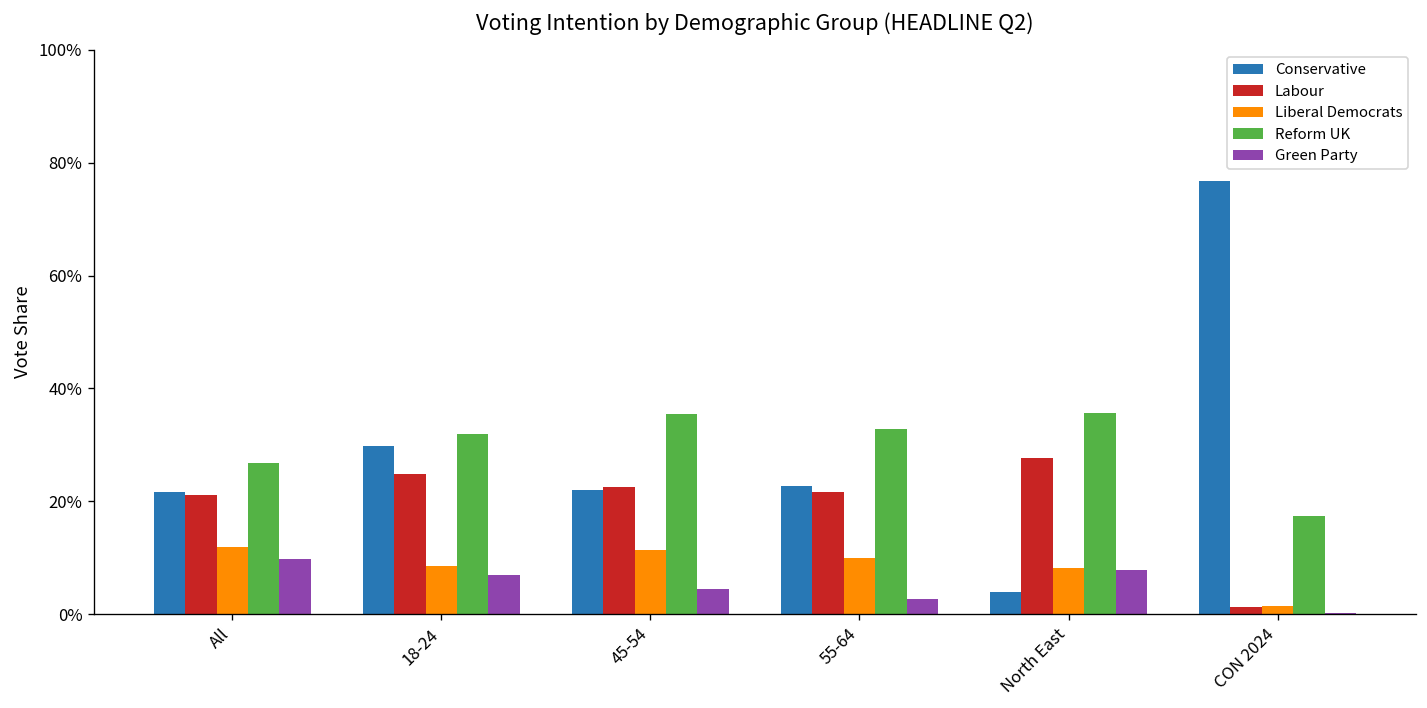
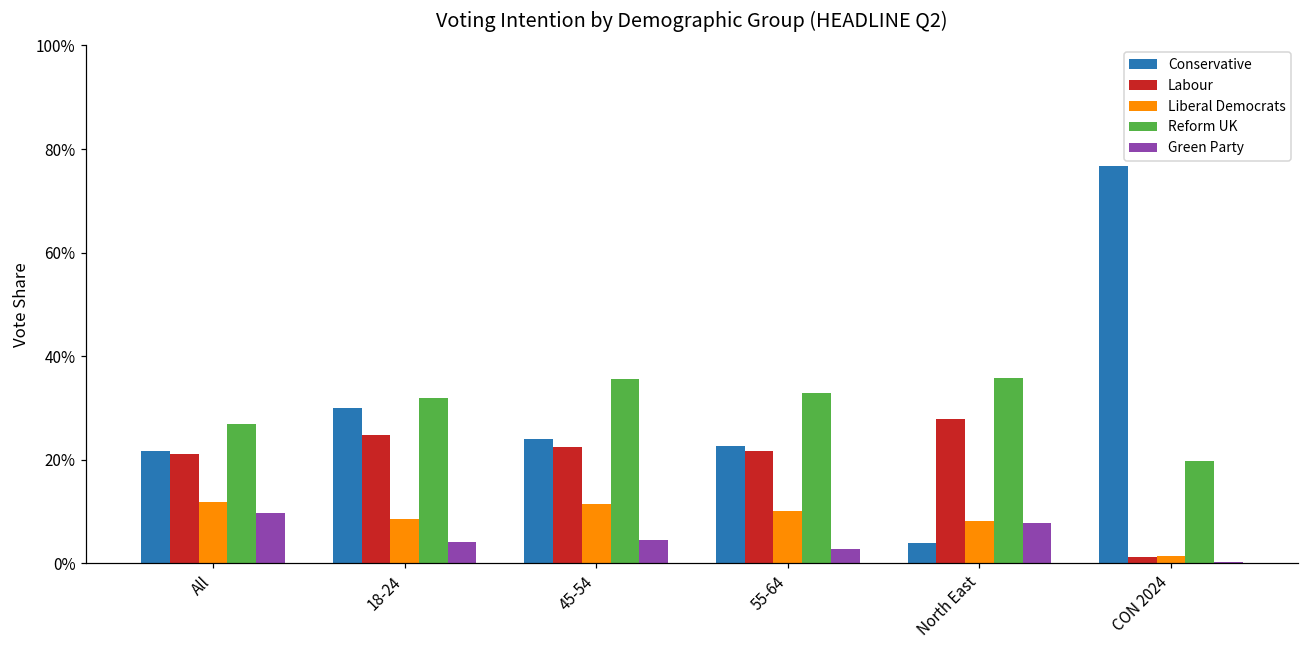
Green Party, 18-24: 7% -> 4%
Conservative, 45-54: 22% -> 24%
Reform UK, CON 2024: 17% -> 20%
